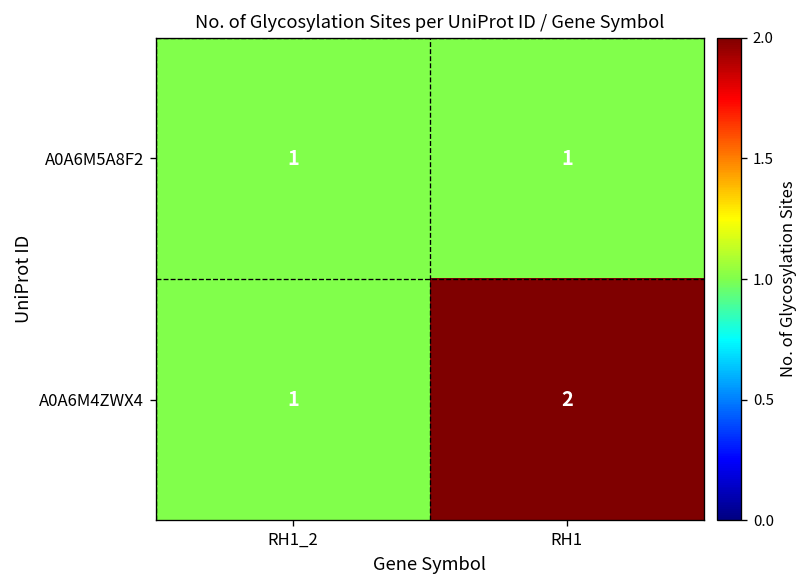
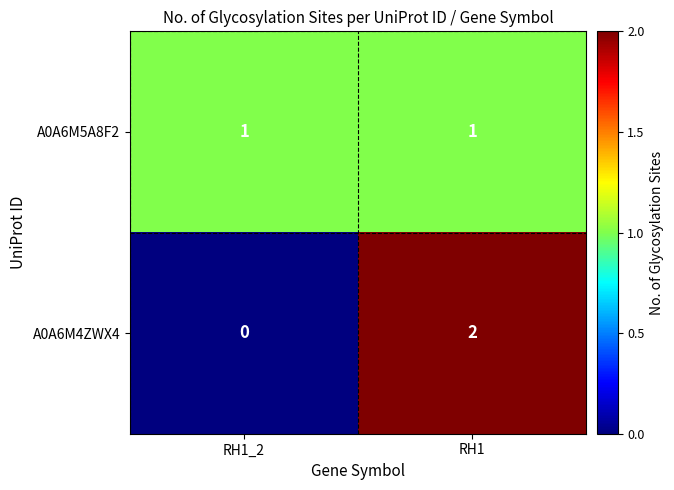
A0A6M4ZWX4, RH1_2: 1 -> 0
